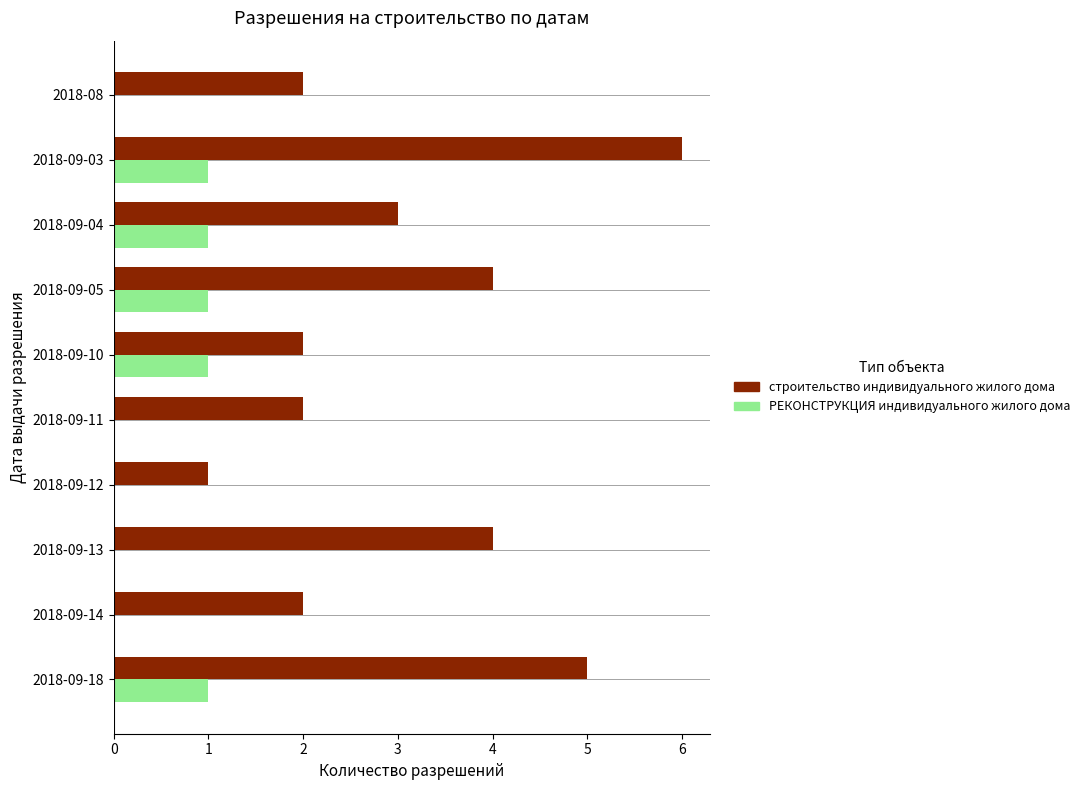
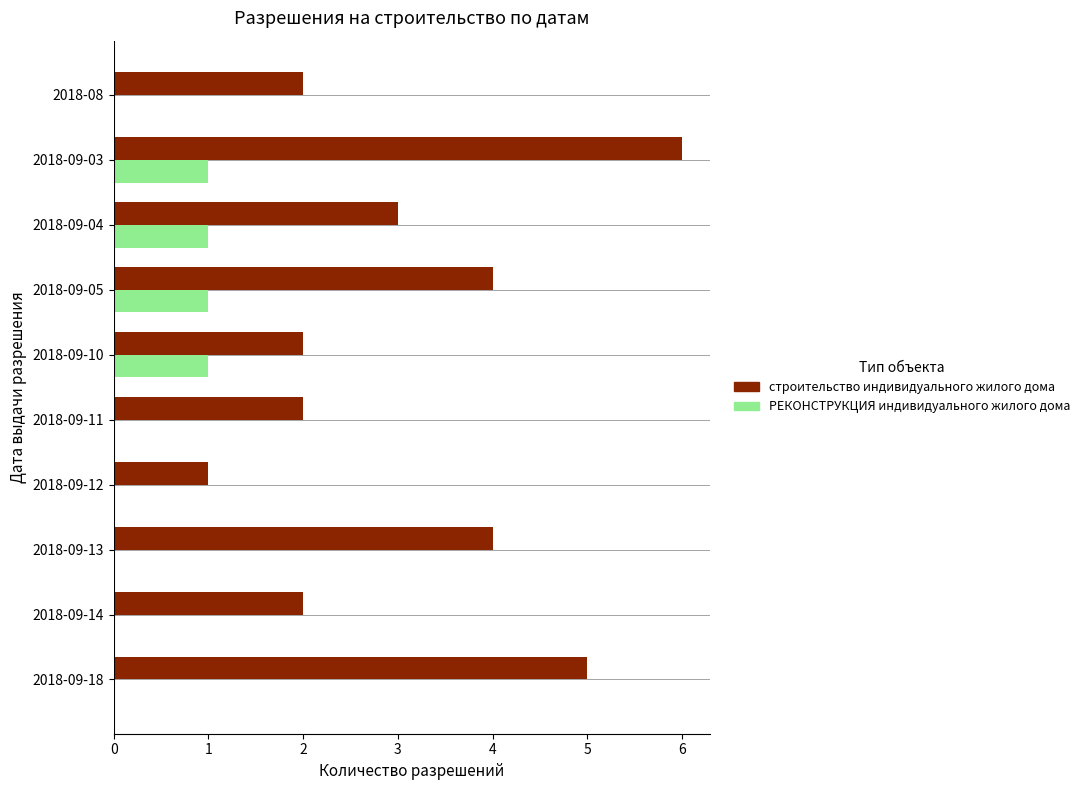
РЕКОНСТРУКЦИЯ индивидуального жилого дома, 2018-09-18: 1 -> 0
